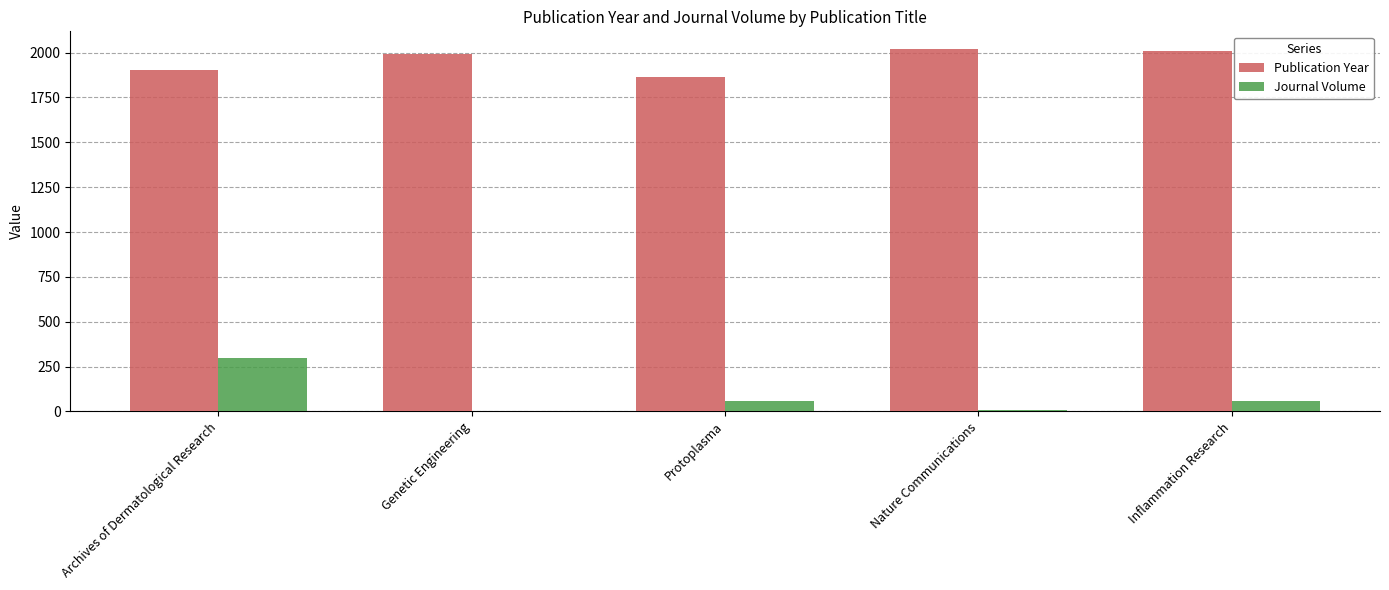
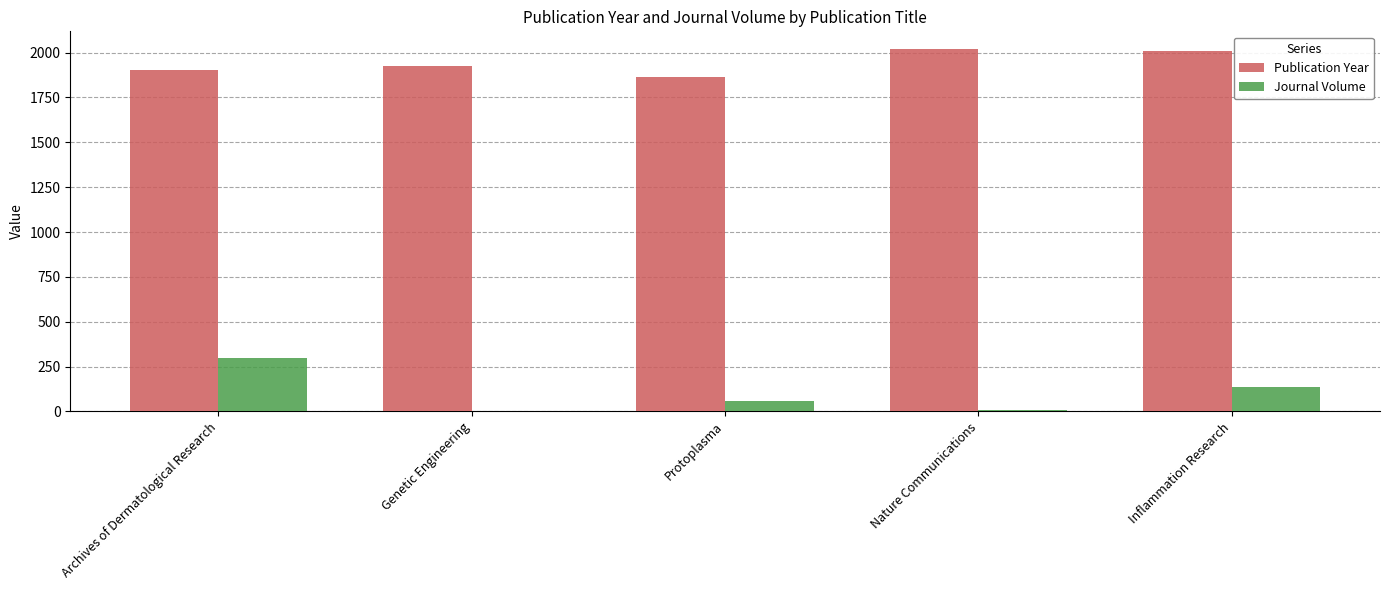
Publication Year, Genetic Engineering: 1990 -> 1930
Journal Volume, Inflammation Research: 60 -> 140
